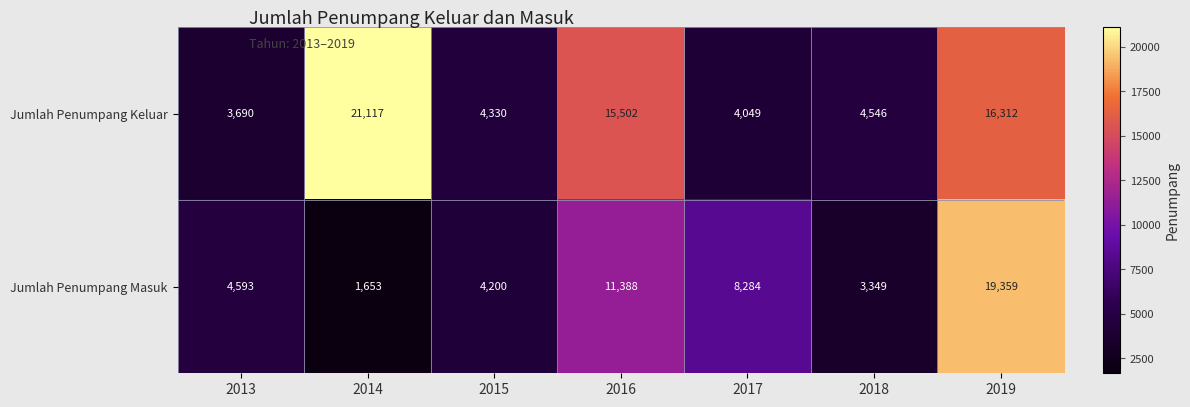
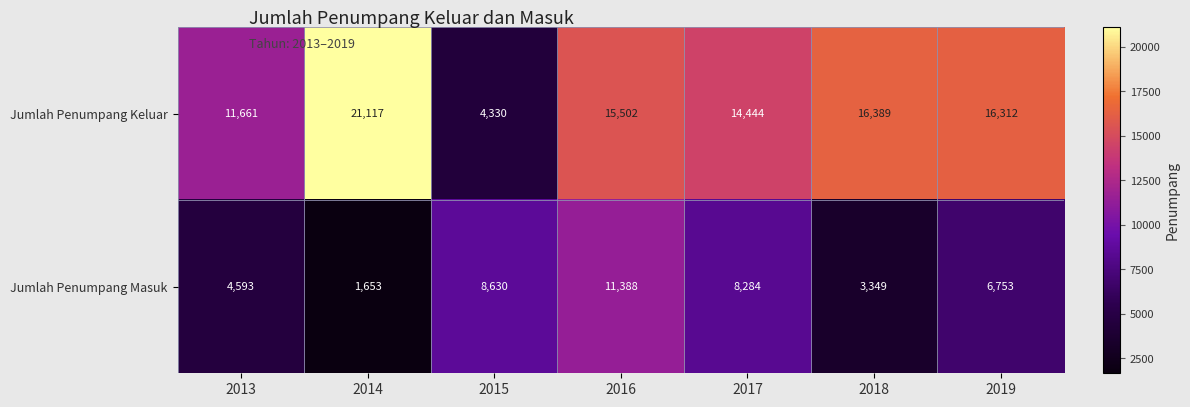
Jumlah Penumpang Keluar, 2013: 3,690 -> 11,661
Jumlah Penumpang Keluar, 2017: 4,049 -> 14,444
Jumlah Penumpang Keluar, 2018: 4,546 -> 16,389
Jumlah Penumpang Masuk, 2015: 4,200 -> 8,630
Jumlah Penumpang Masuk, 2019: 19,359 -> 6,753
